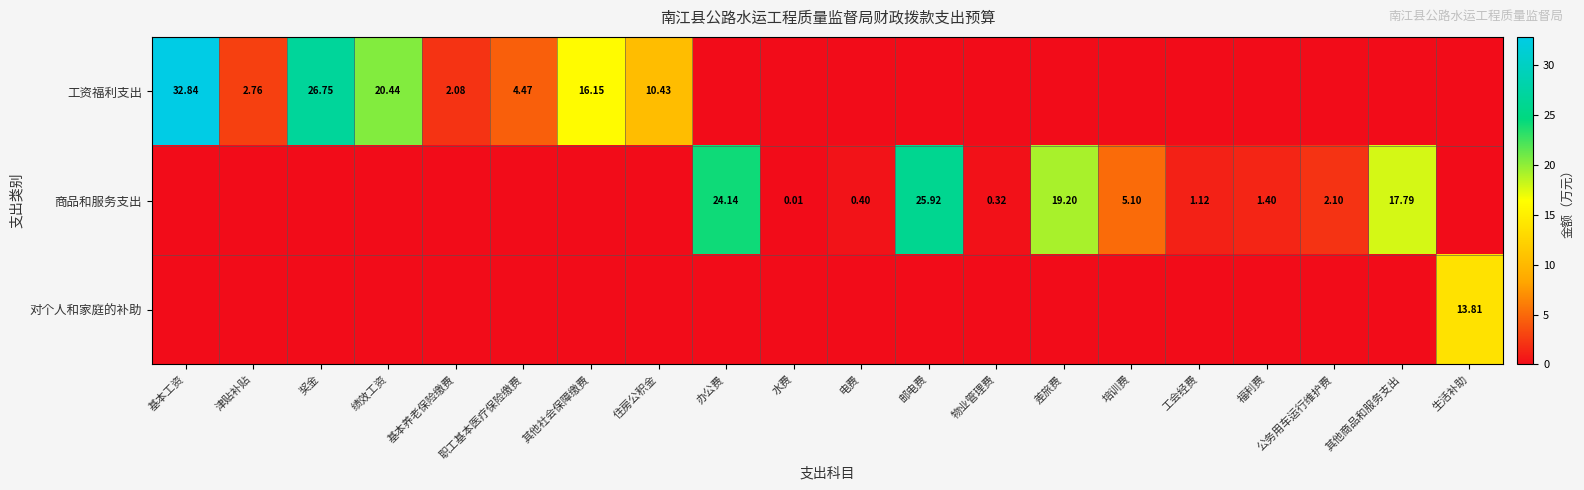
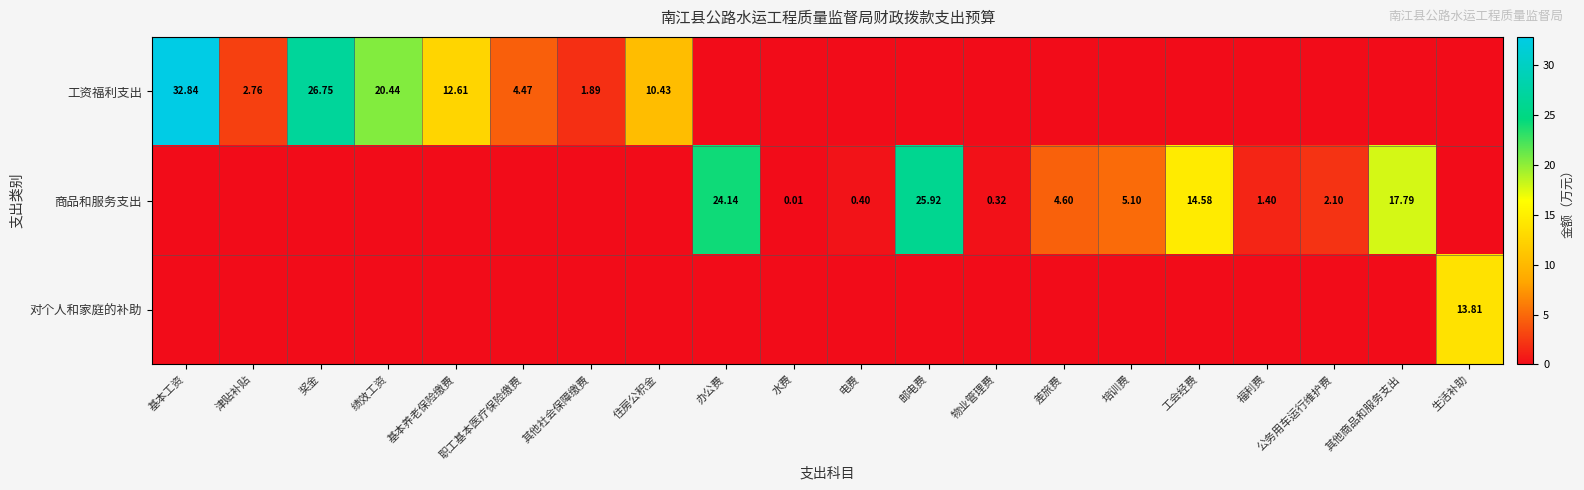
工资福利支出, 基本养老保险缴费: 2.08 -> 12.61
工资福利支出, 其他社会保障缴费: 16.15 -> 1.89
商品和服务支出, 差旅费: 19.20 -> 4.60
商品和服务支出, 工会经费: 1.12 -> 14.58
